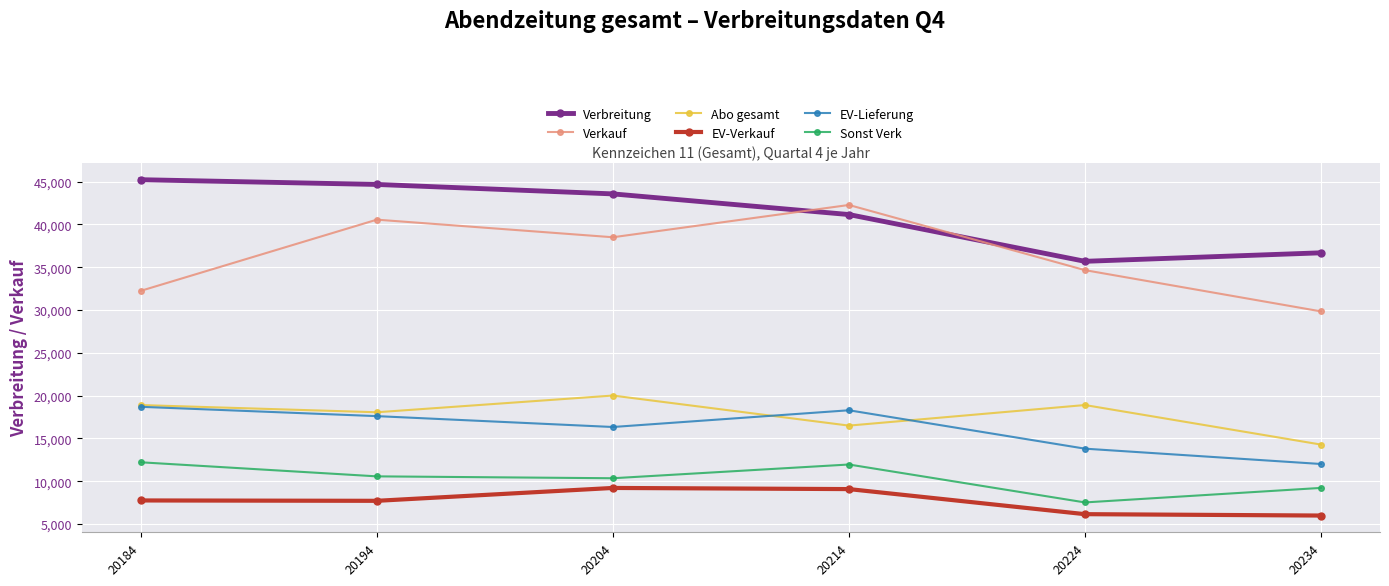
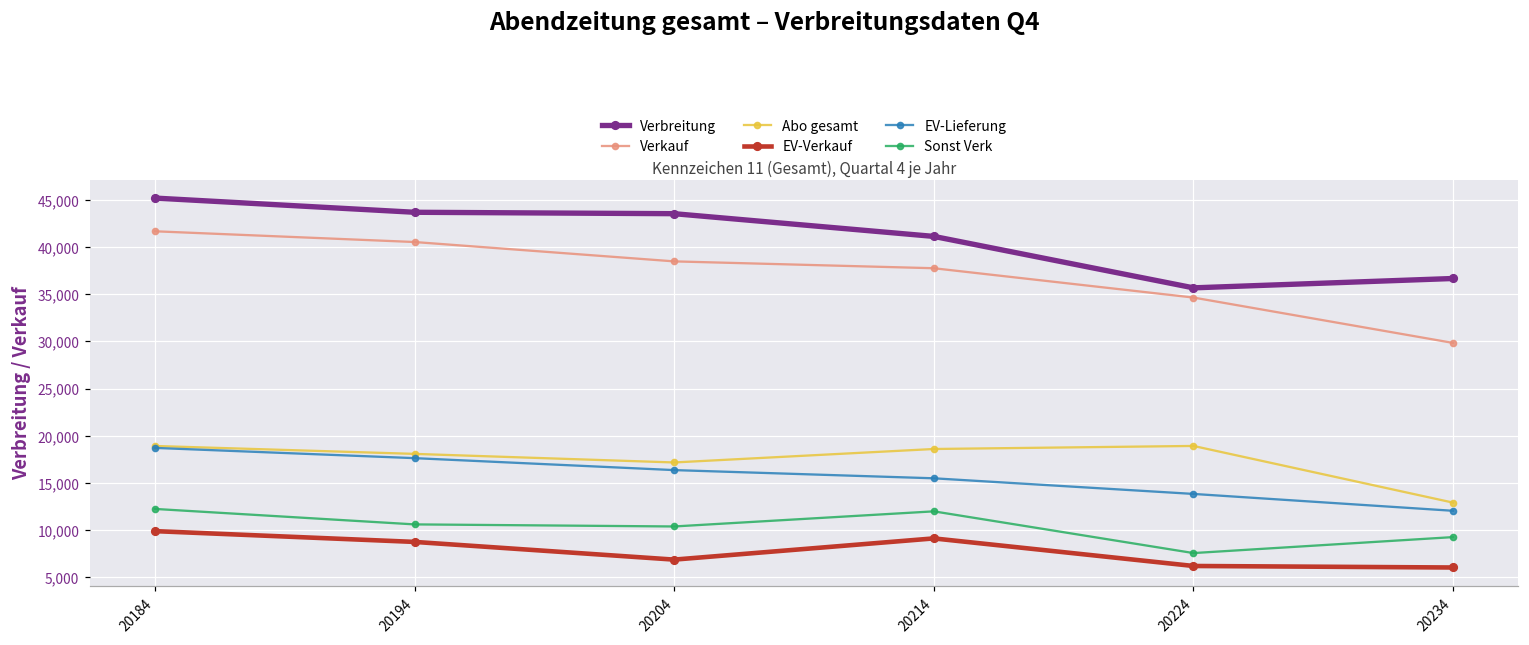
Verkauf, 20184: 32,000 -> 42,000
EV-Verkauf, 20184: 8,000 -> 10,000
Verbreitung, 20194: 45,000 -> 44,000
EV-Verkauf, 20194: 8,000 -> 9,000
Abo gesamt, 20204: 20,000 -> 17,000
EV-Verkauf, 20204: 9,000 -> 7,000
Verkauf, 20214: 42,000 -> 38,000
Abo gesamt, 20214: 17,000 -> 19,000
EV-Lieferung, 20214: 18,000 -> 15,000
Abo gesamt, 20234: 14,000 -> 13,000
